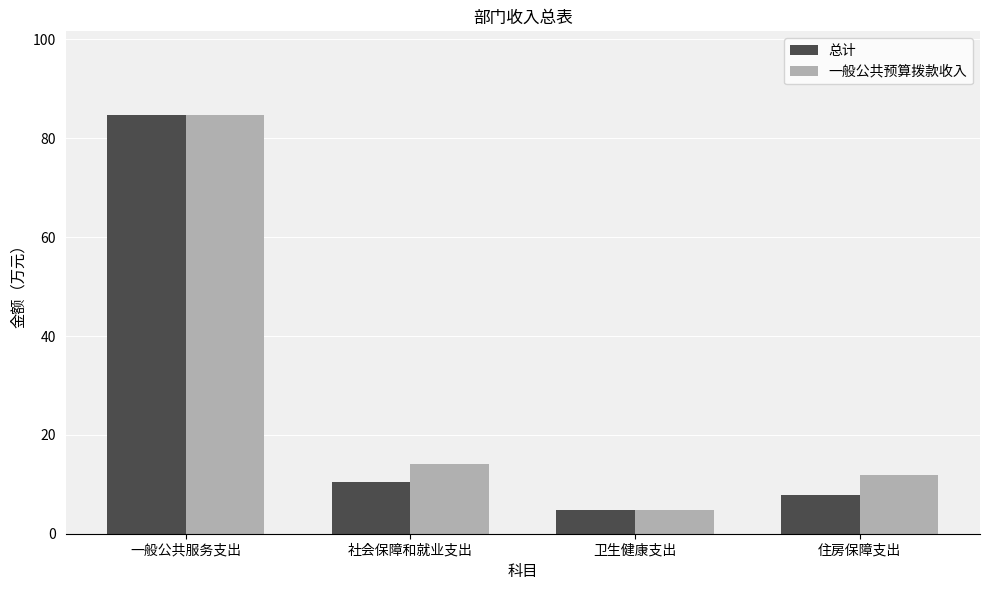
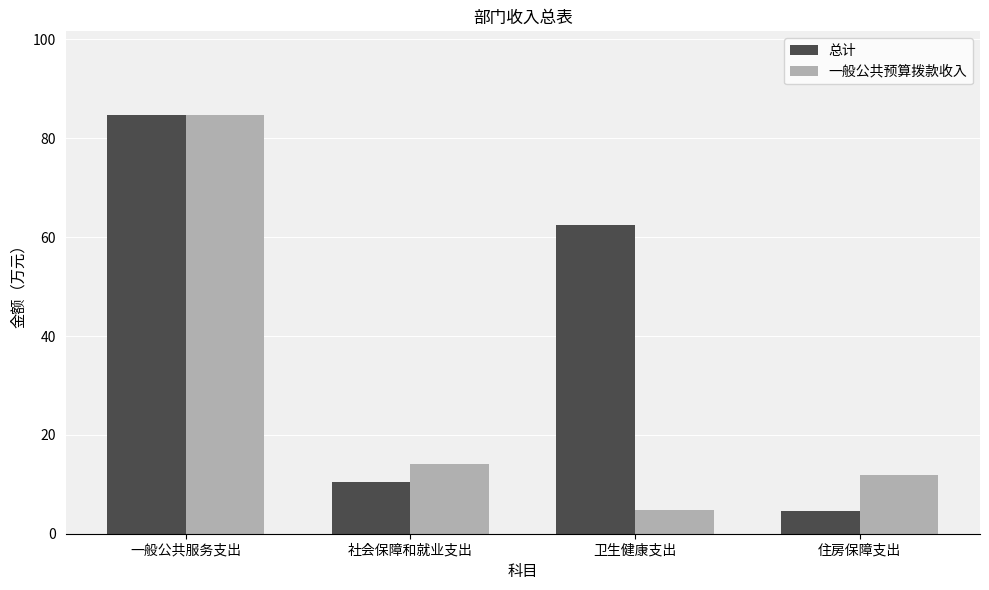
总计, 卫生健康支出: 5 -> 63
总计, 住房保障支出: 8 -> 5
